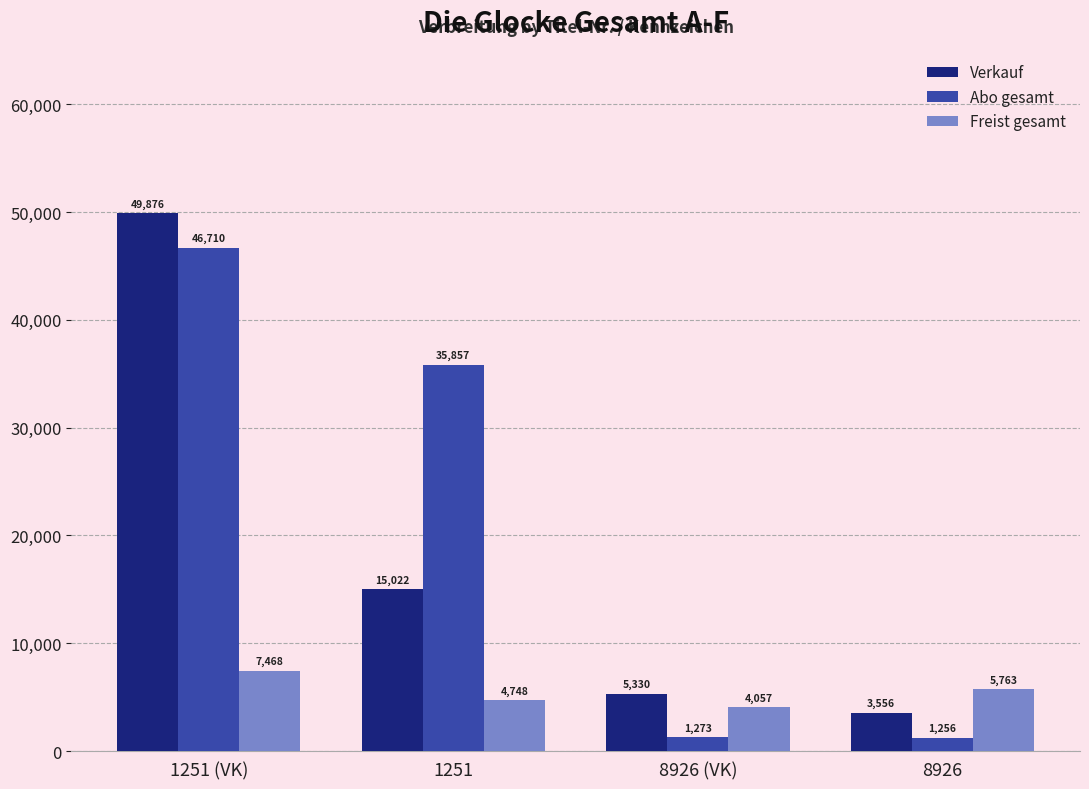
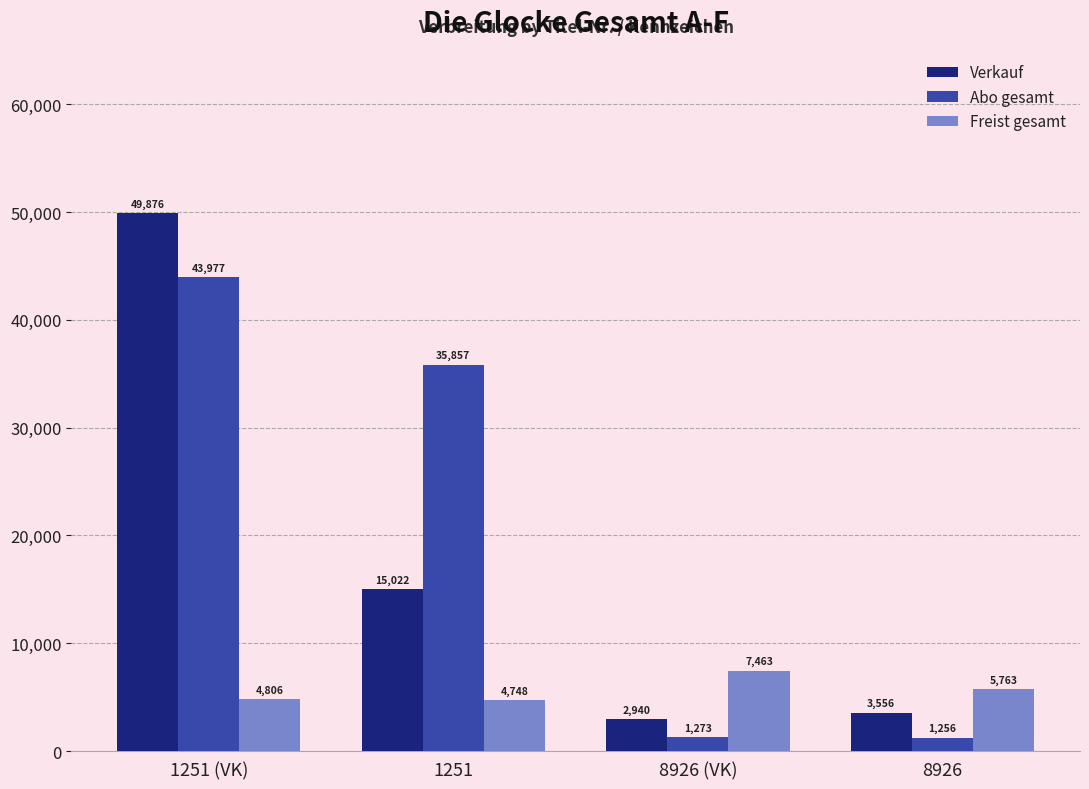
Abo gesamt, 1251 (VK): 46,710 -> 43,977
Freist gesamt, 1251 (VK): 7,468 -> 4,806
Verkauf, 8926 (VK): 5,330 -> 2,940
Freist gesamt, 8926 (VK): 4,057 -> 7,463
